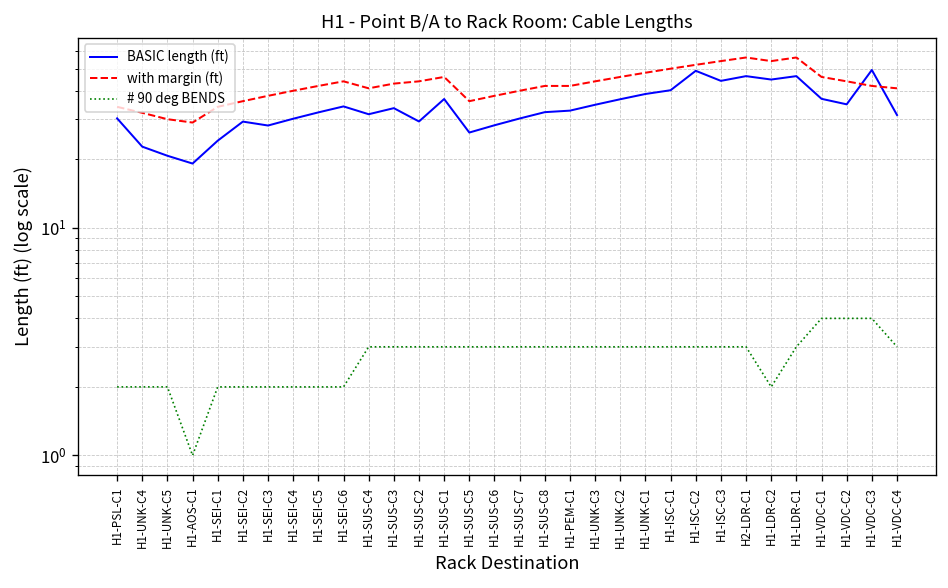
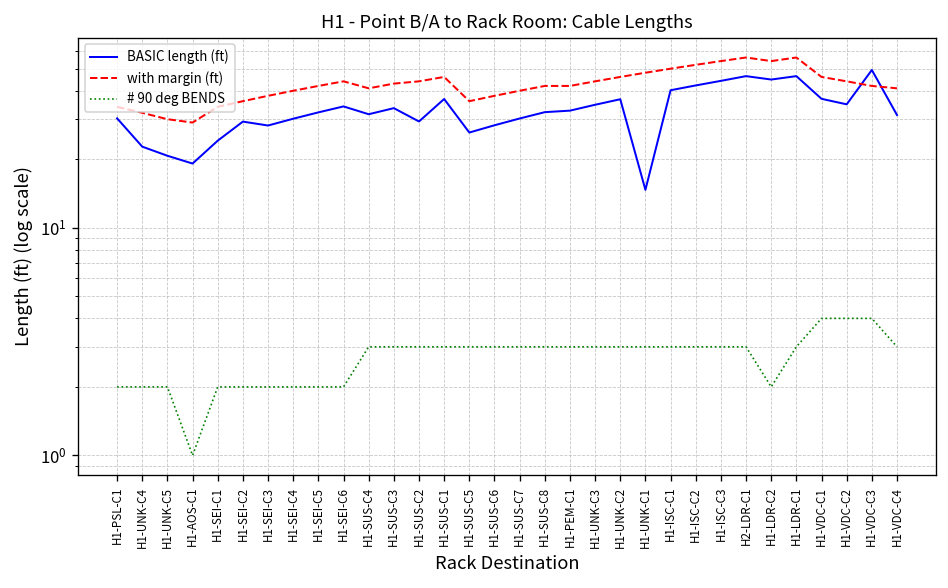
BASIC length (ft), H1-UNK-C1: 39 -> 15
BASIC length (ft), H1-ISC-C2: 49 -> 42
